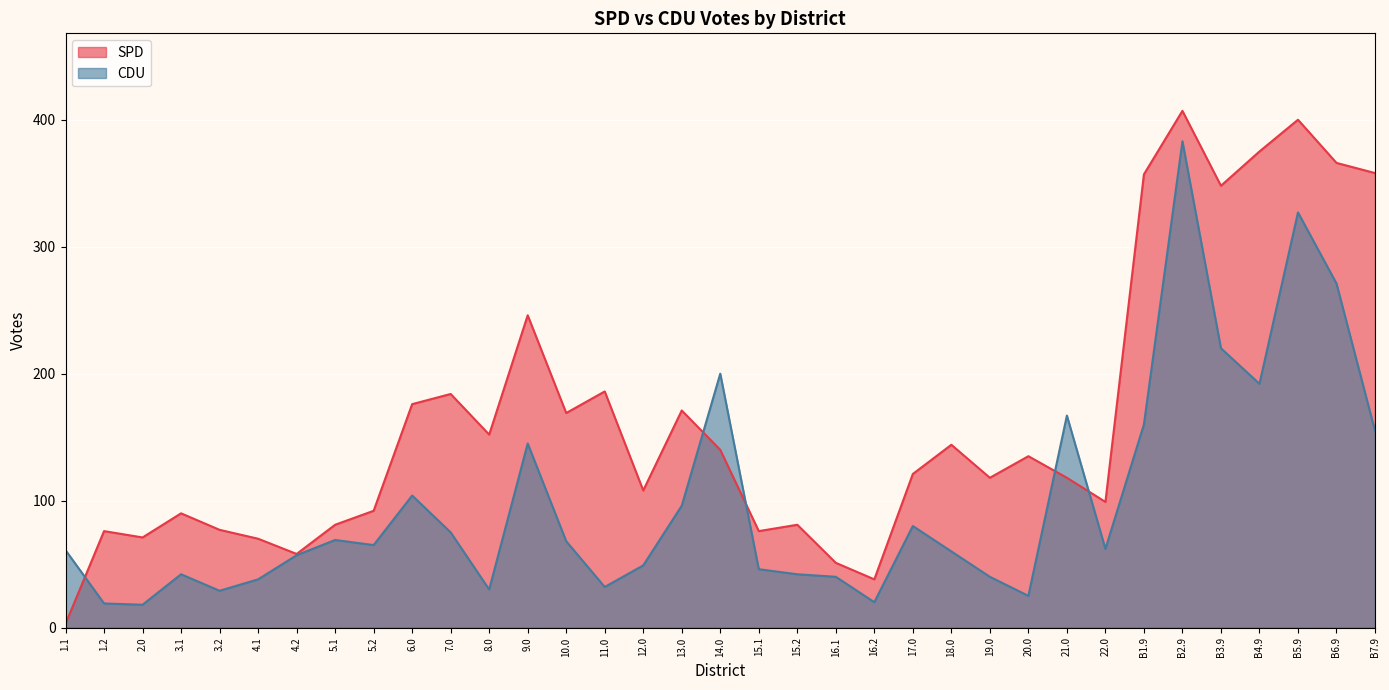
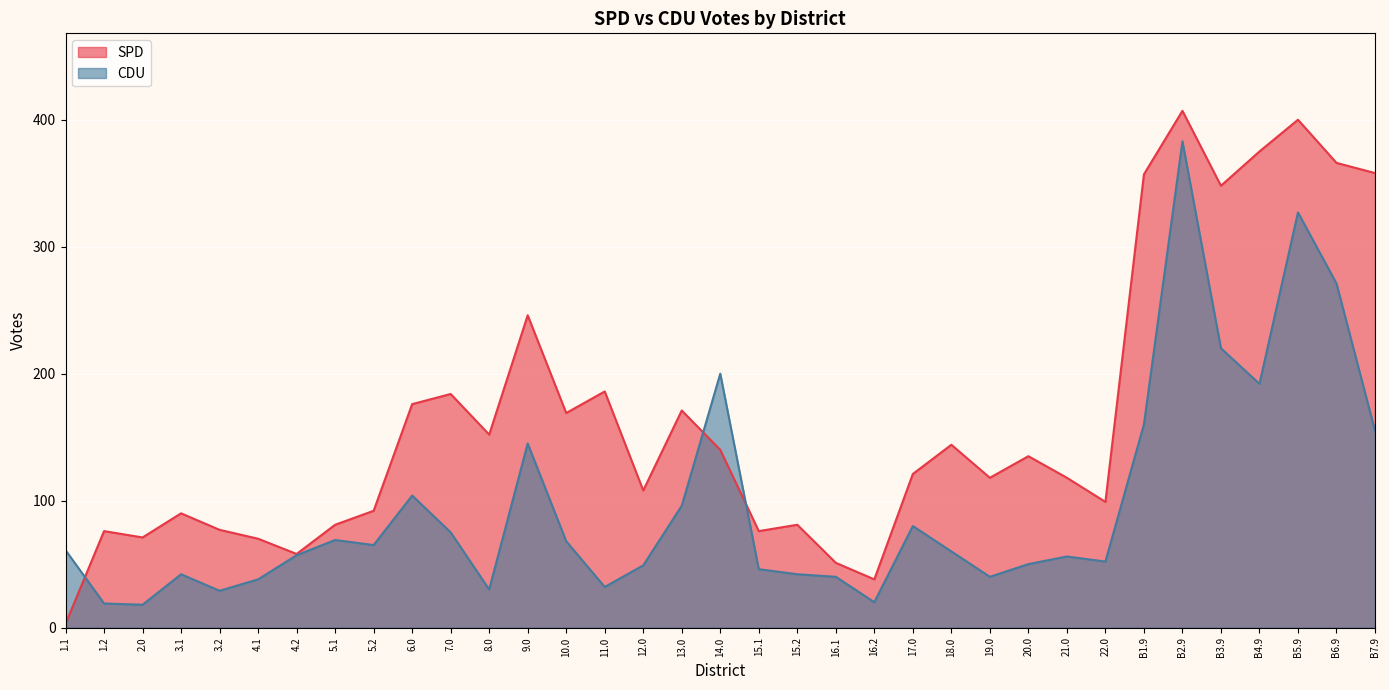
CDU, 20.0: 25 -> 50
CDU, 21.0: 167 -> 56
CDU, 22.0: 62 -> 52
